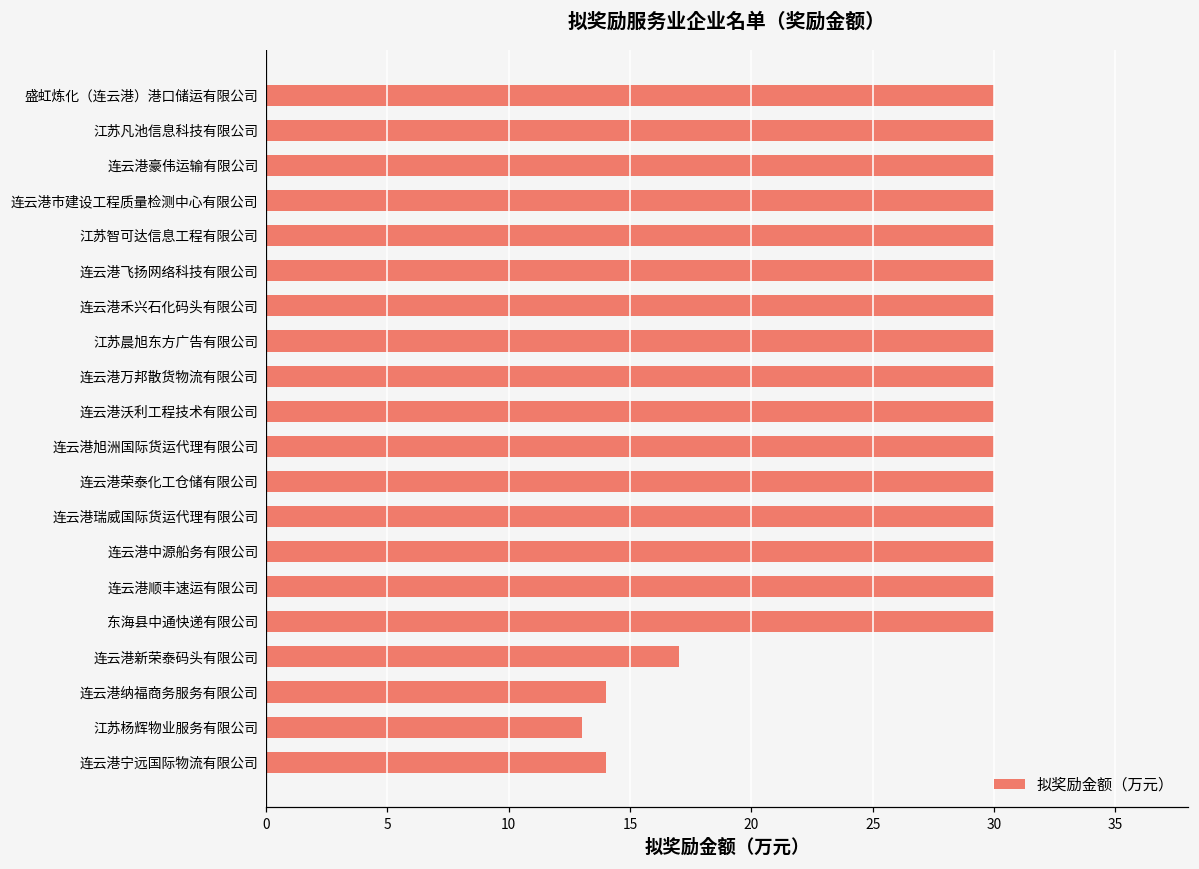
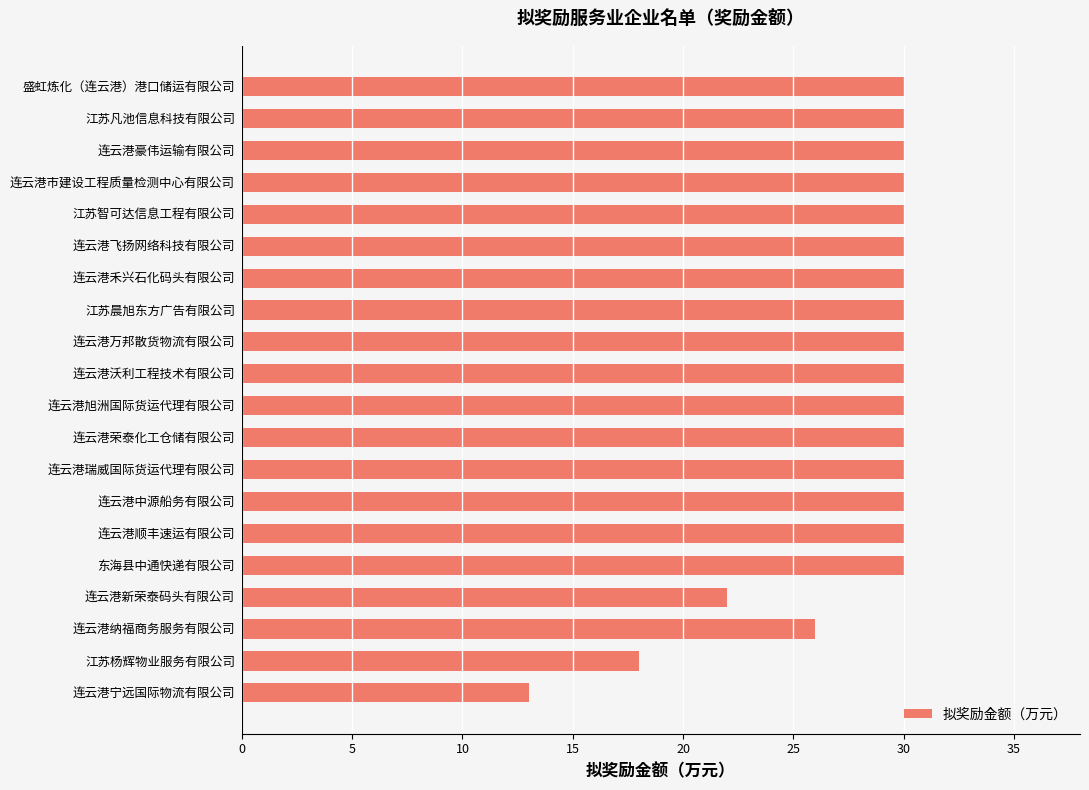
连云港新荣泰码头有限公司: 17 -> 22
连云港纳福商务服务有限公司: 14 -> 26
江苏杨辉物业服务有限公司: 13 -> 18
连云港宁远国际物流有限公司: 14 -> 13
